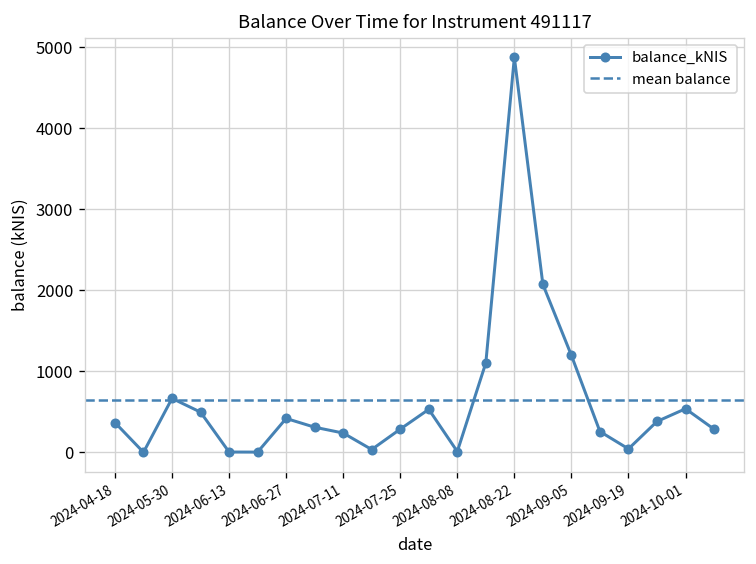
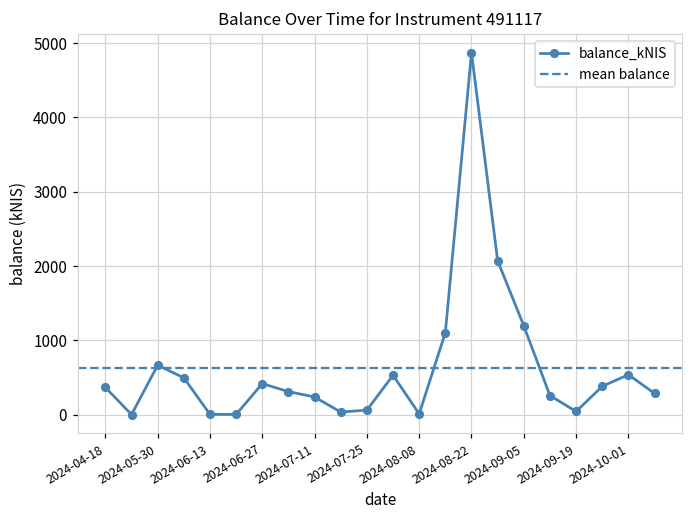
2024-07-25: 300 -> 100
